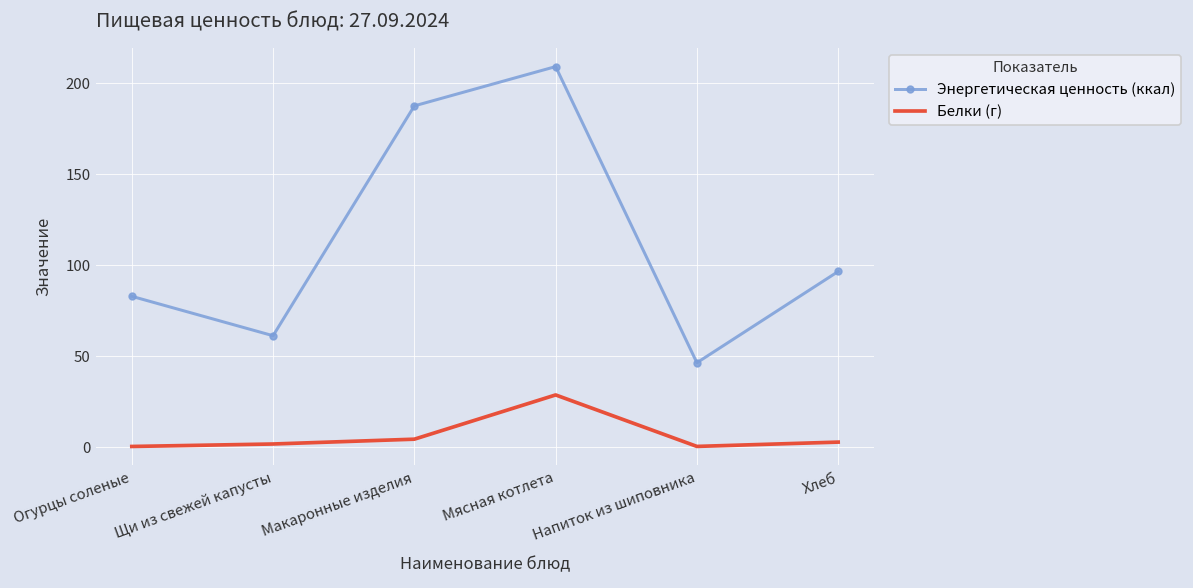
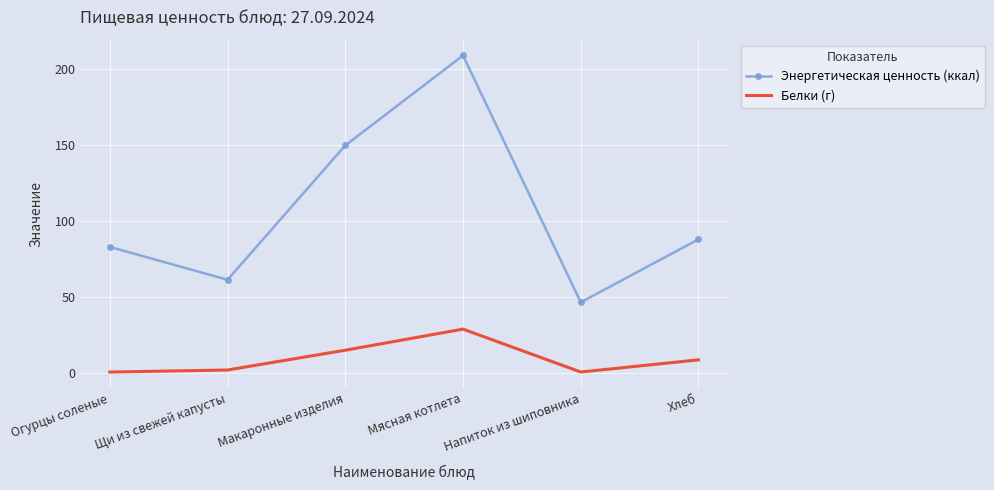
Энергетическая ценность (ккал), Макаронные изделия: 188 -> 150
Белки (г), Макаронные изделия: 4 -> 15
Энергетическая ценность (ккал), Хлеб: 97 -> 88
Белки (г), Хлеб: 3 -> 8
